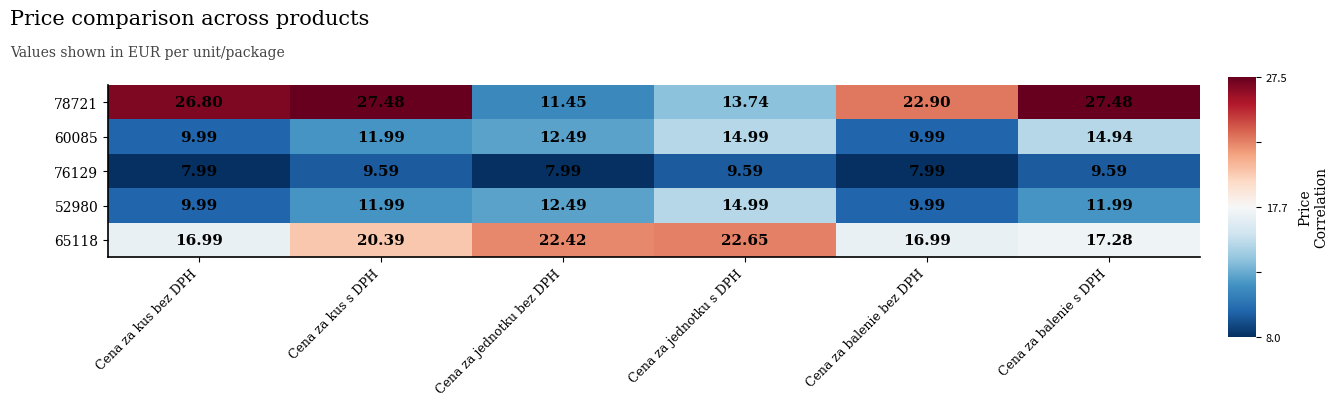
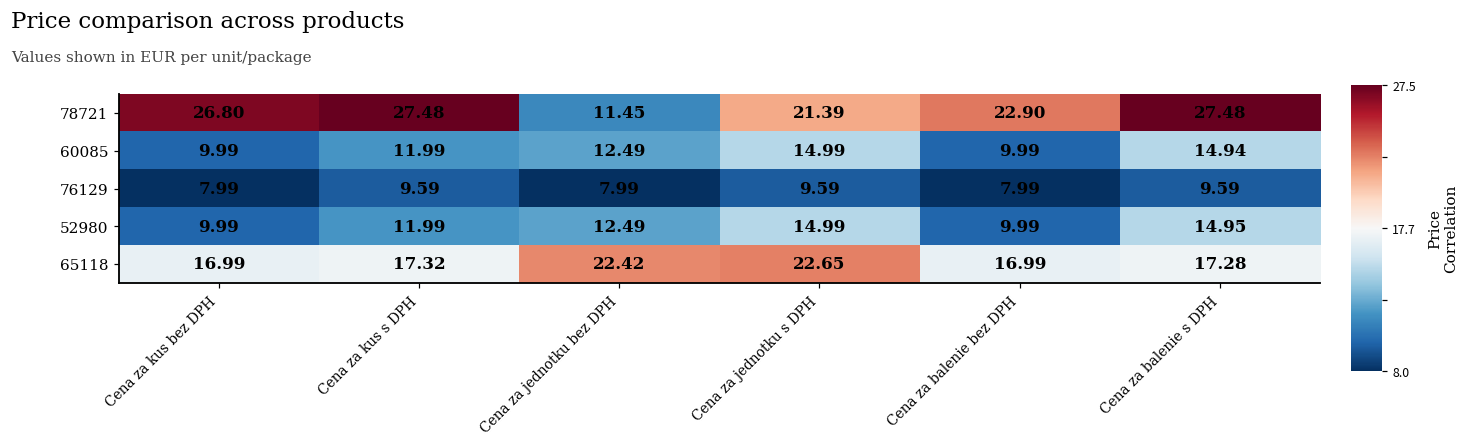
78721, Cena za jednotku s DPH: 13.74 -> 21.39
52980, Cena za balenie s DPH: 11.99 -> 14.95
65118, Cena za kus s DPH: 20.39 -> 17.32
